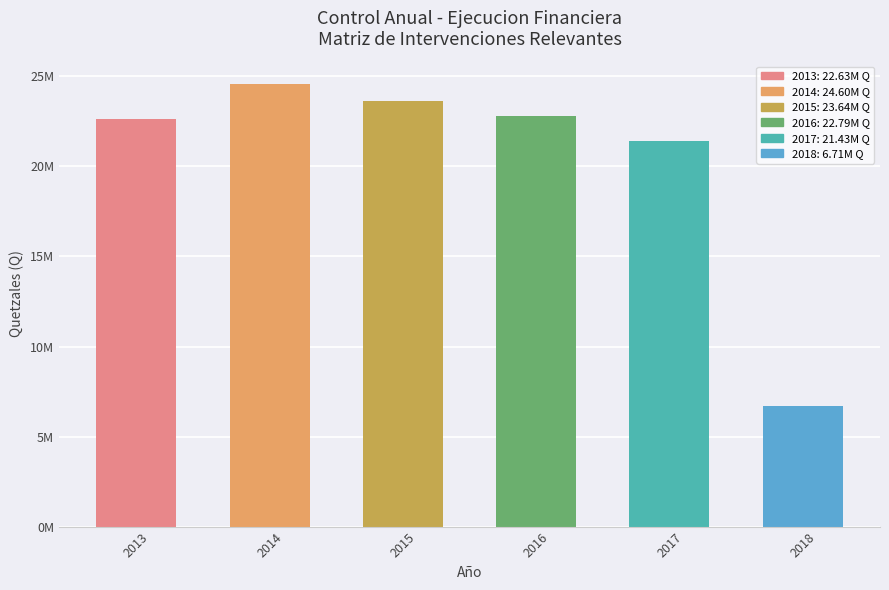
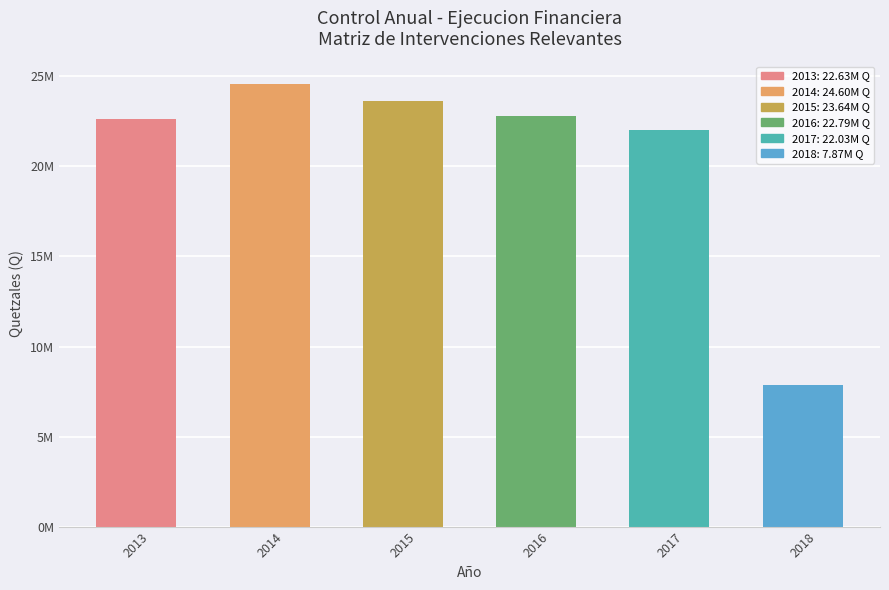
2017: 21400000 -> 22000000
2018: 6700000 -> 7900000
